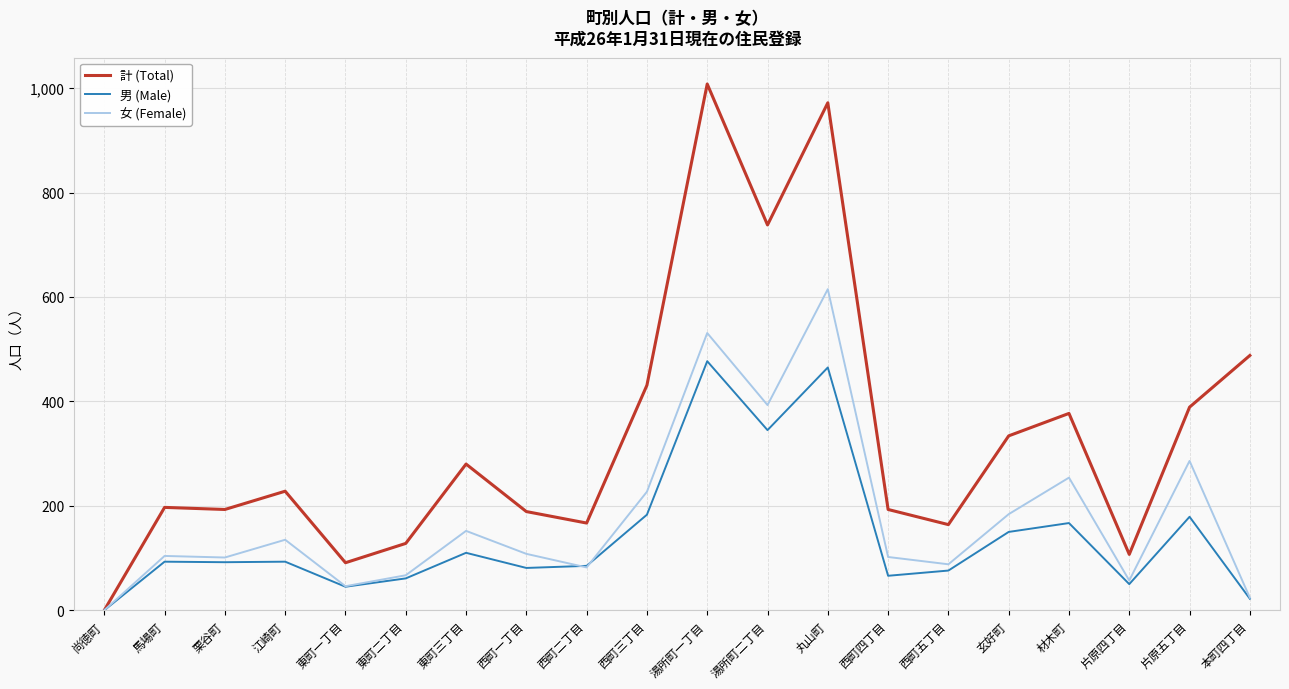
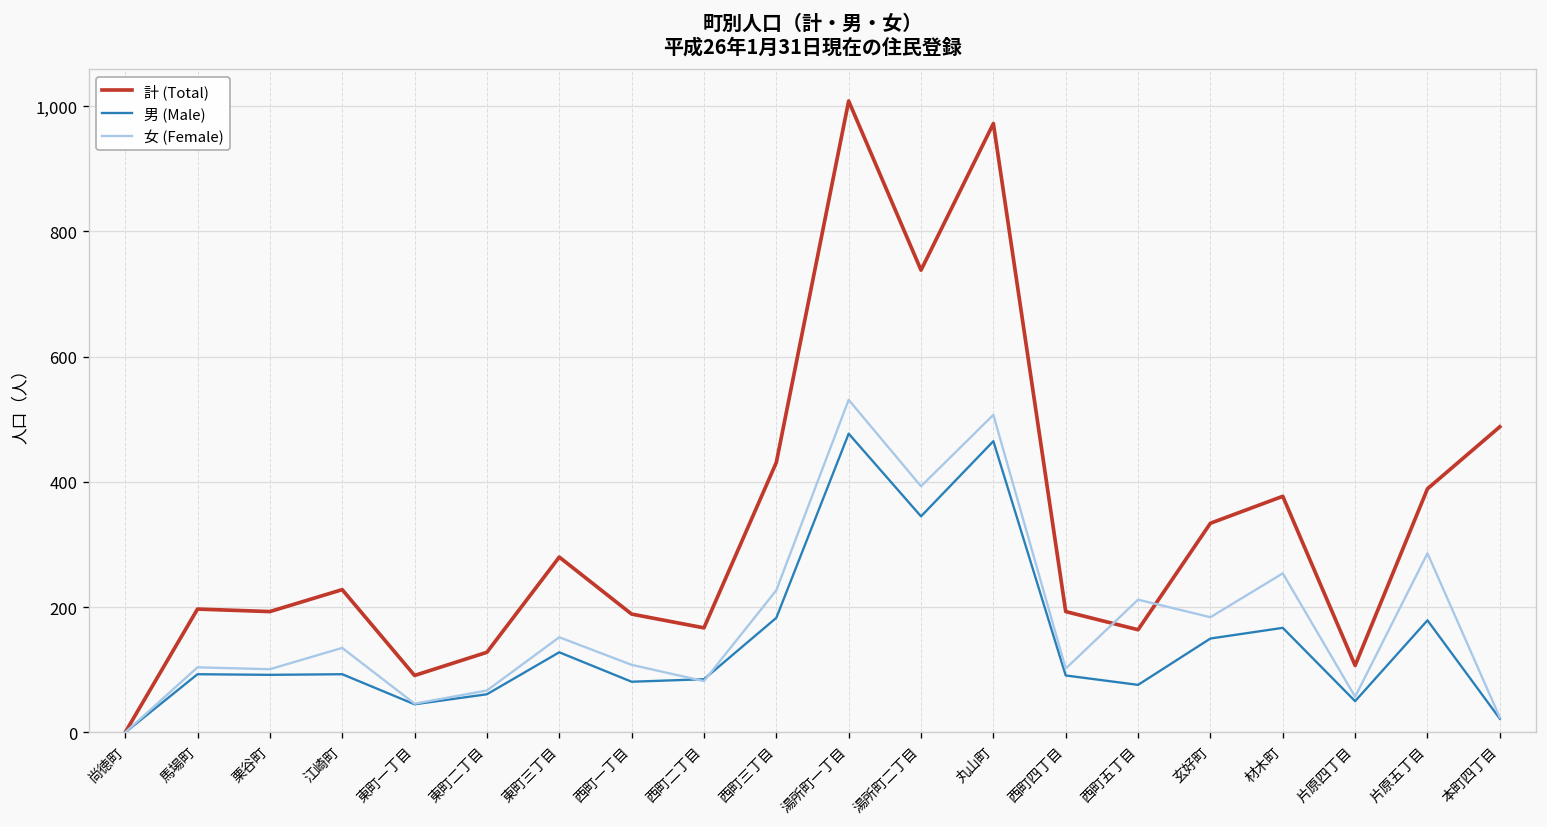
男 (Male), 東町三丁目: 110 -> 130
女 (Female), 丸山町: 620 -> 510
男 (Male), 西町四丁目: 70 -> 90
女 (Female), 西町五丁目: 90 -> 210
